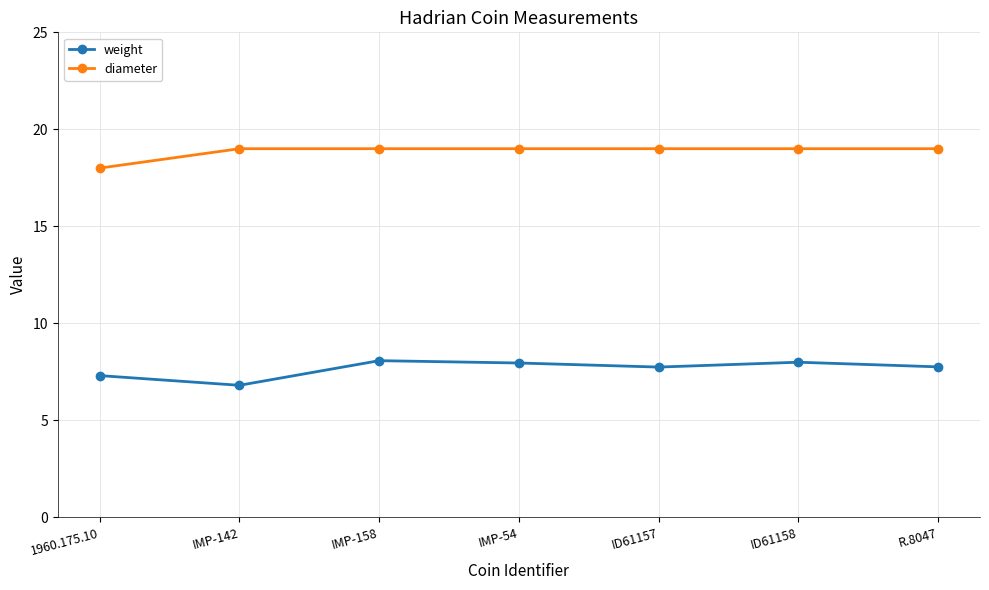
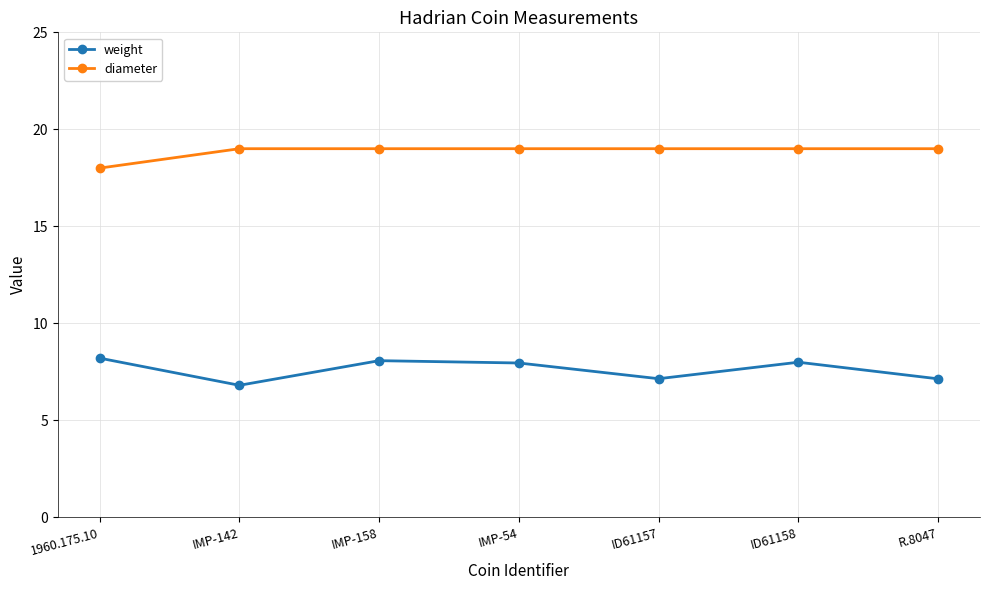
weight, 1960.175.10: 7.3 -> 8.2
weight, ID61157: 7.7 -> 7.1
weight, R.8047: 7.8 -> 7.1
